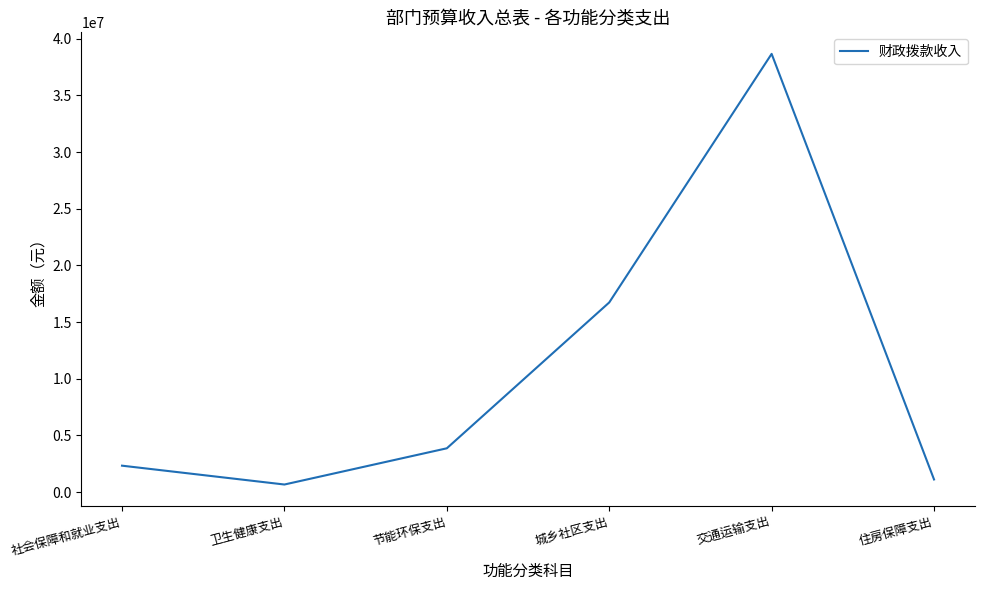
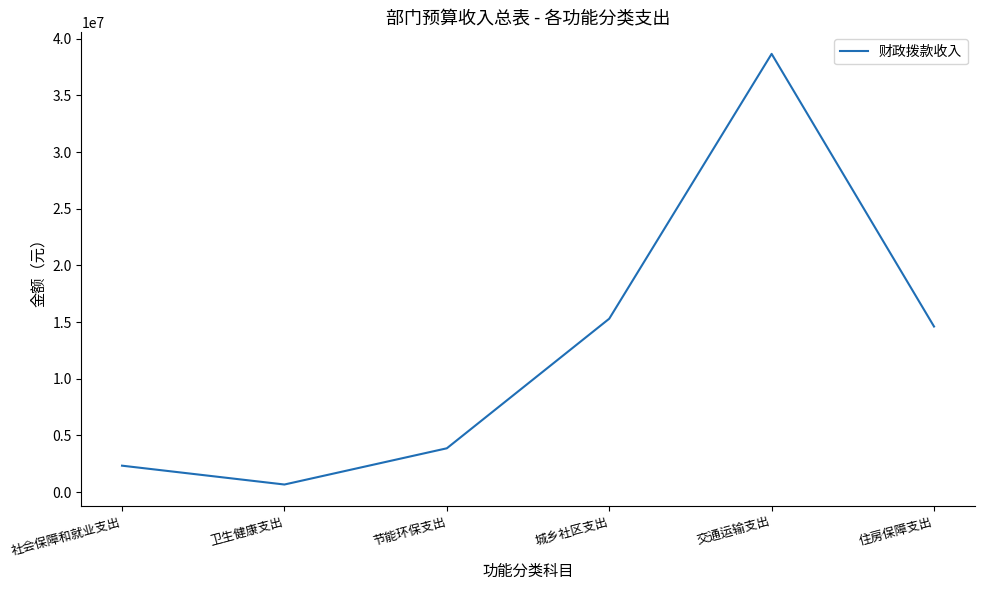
城乡社区支出: 16700000 -> 15300000
住房保障支出: 1100000 -> 14600000
